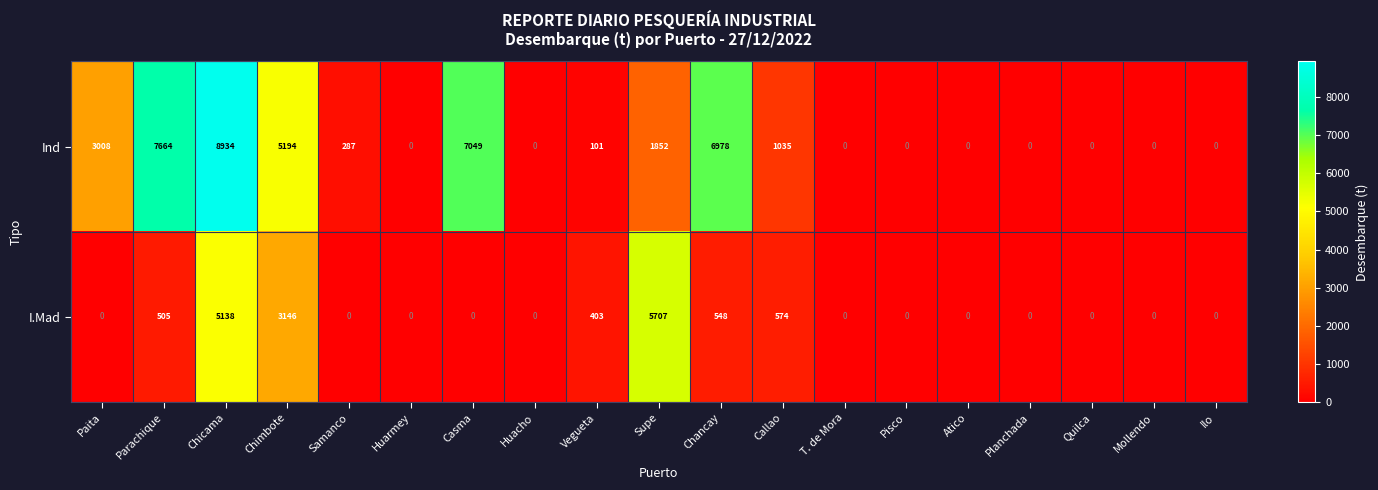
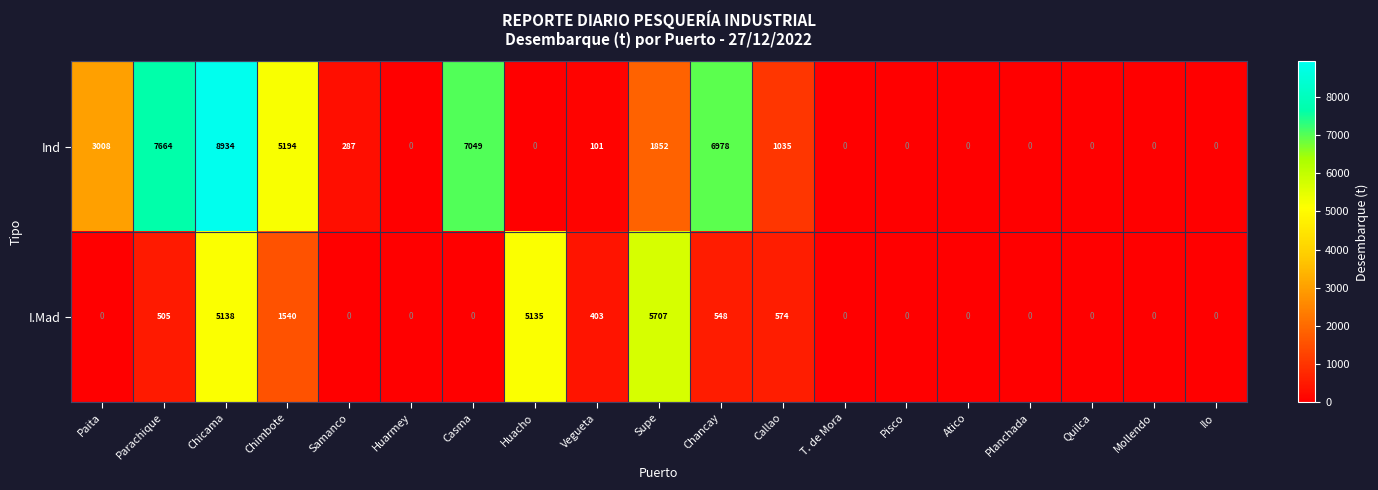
I.Mad, Chimbote: 3146 -> 1540
I.Mad, Huacho: 0 -> 5135
